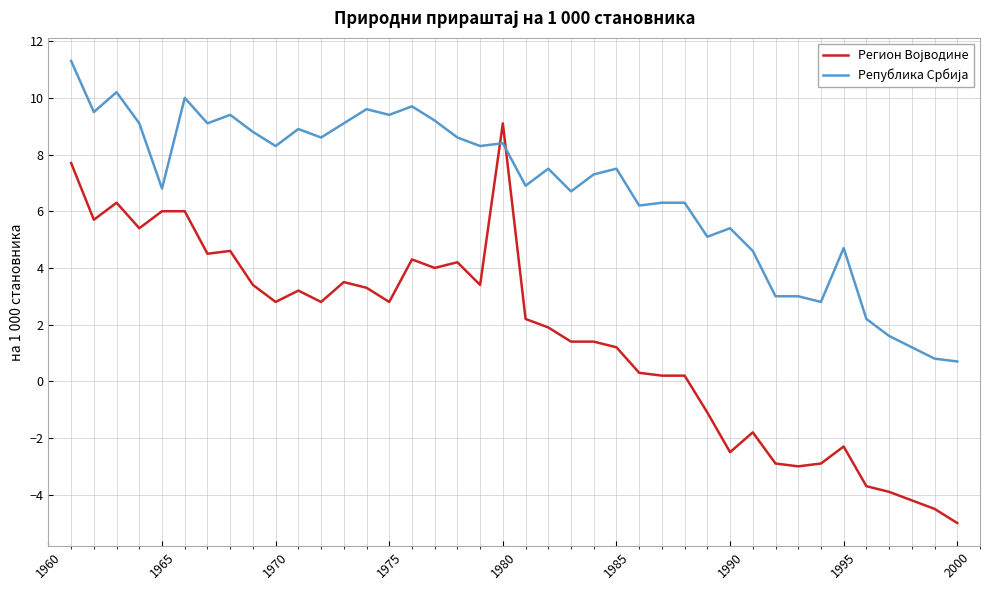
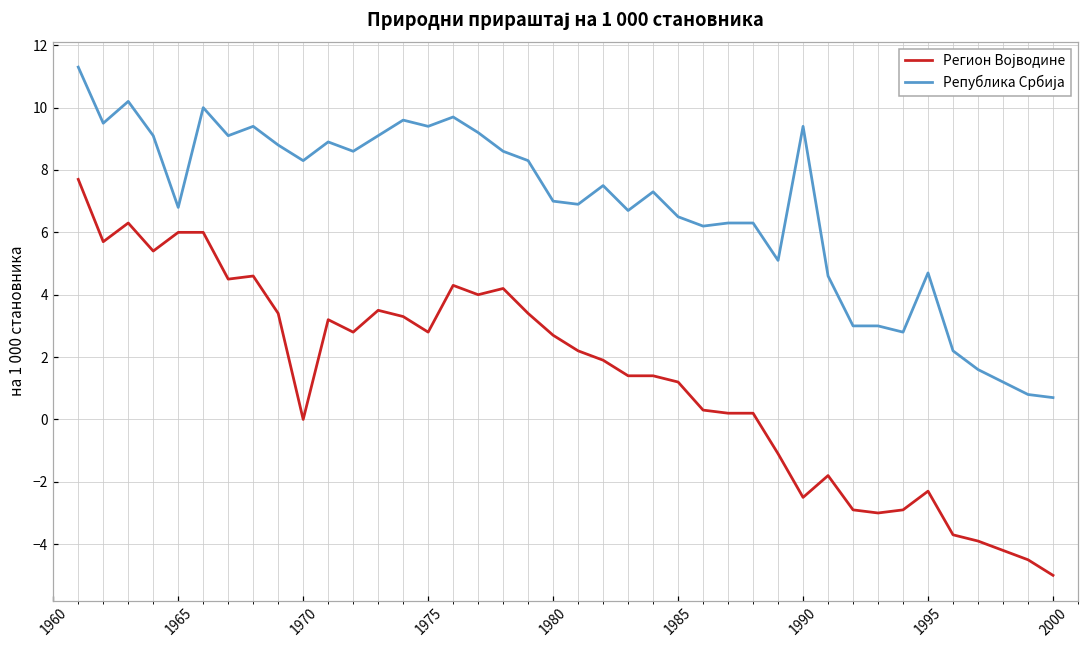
Регион Војводине, 1970: 2.8 -> 0.0
Регион Војводине, 1980: 9.1 -> 2.7
Република Србија, 1980: 8.4 -> 7.0
Република Србија, 1985: 7.5 -> 6.5
Република Србија, 1990: 5.4 -> 9.4
